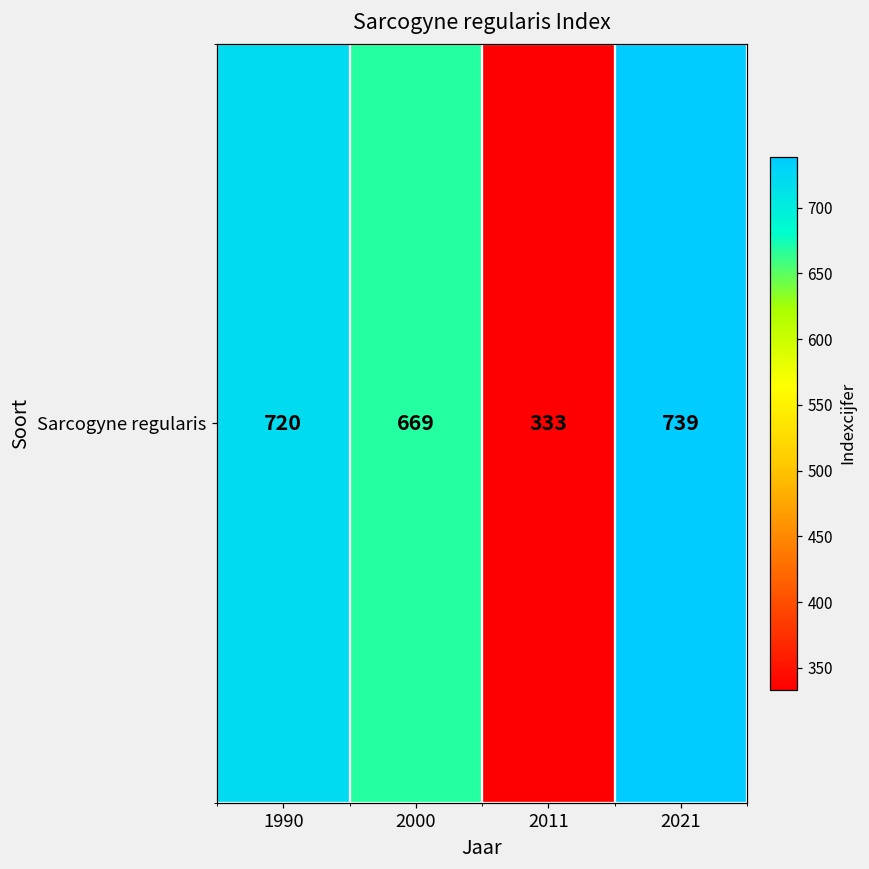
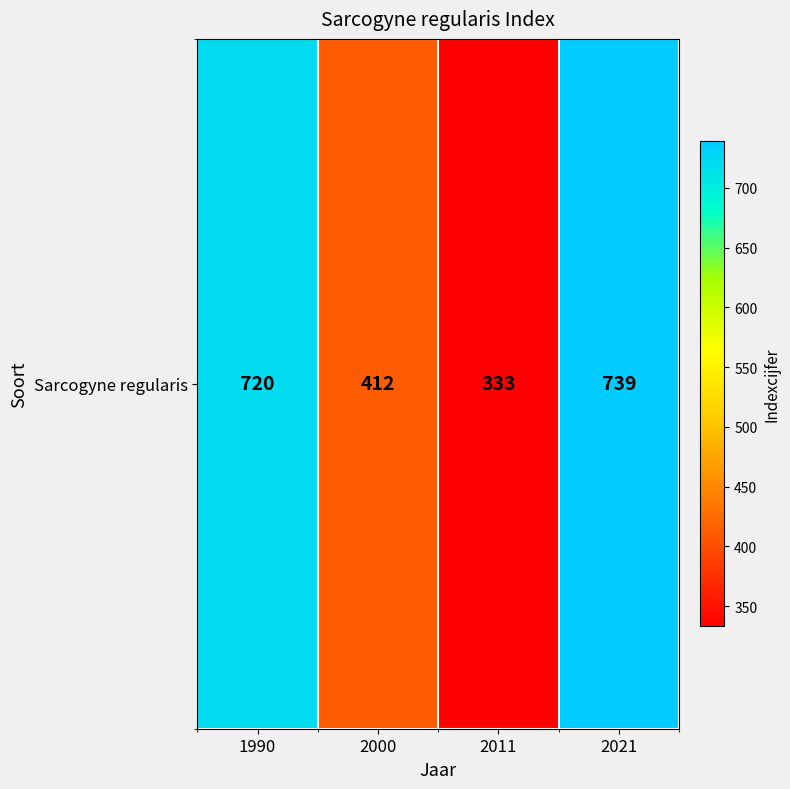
Sarcogyne regularis, 2000: 669 -> 412
